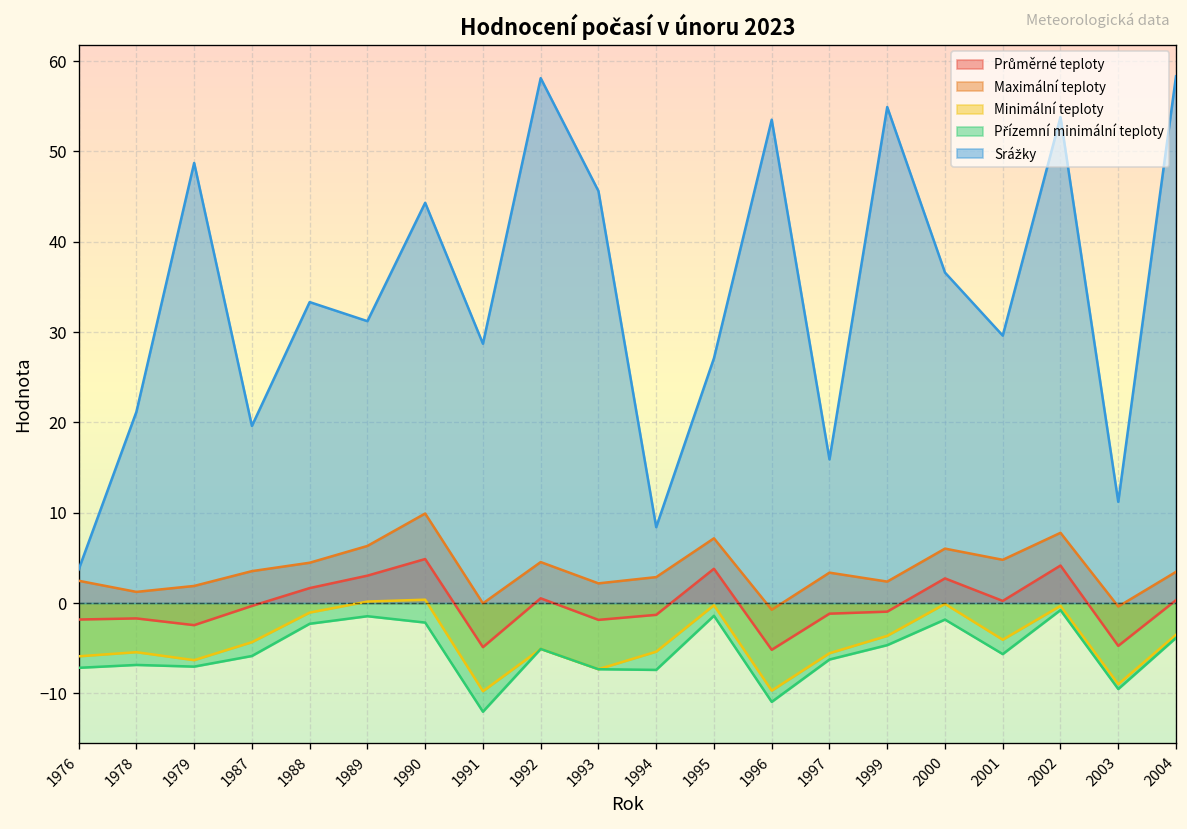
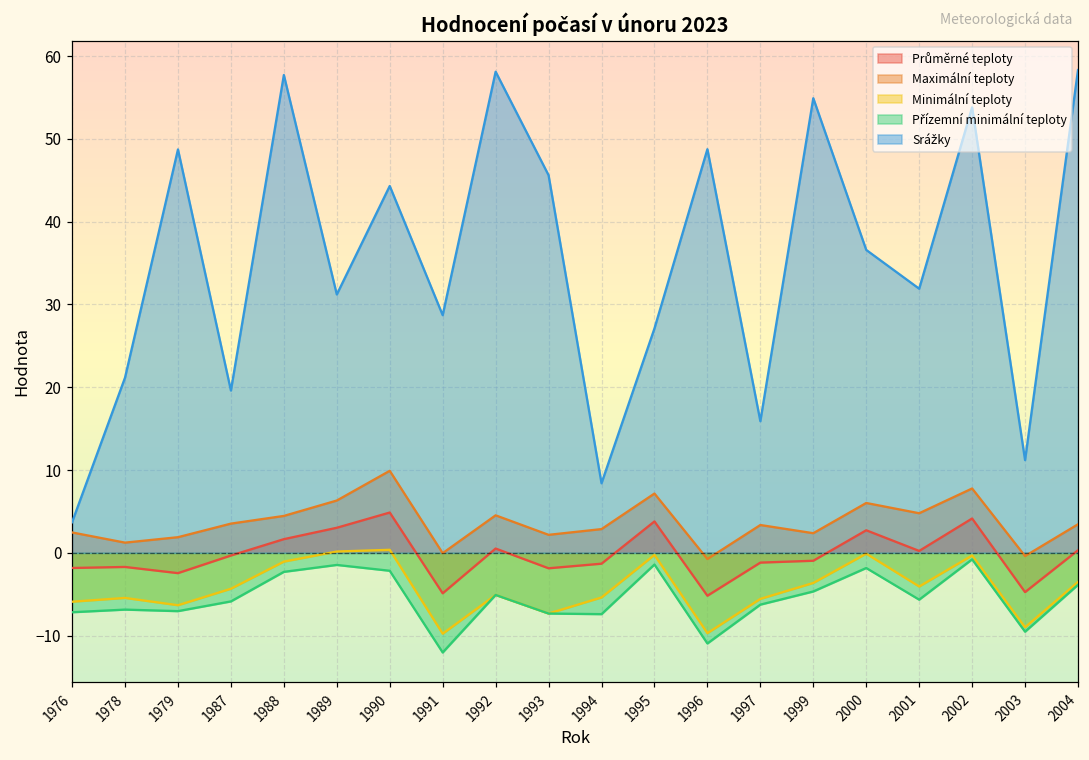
Srážky, 1988: 33 -> 58
Srážky, 1996: 53 -> 49
Srážky, 2001: 30 -> 32
